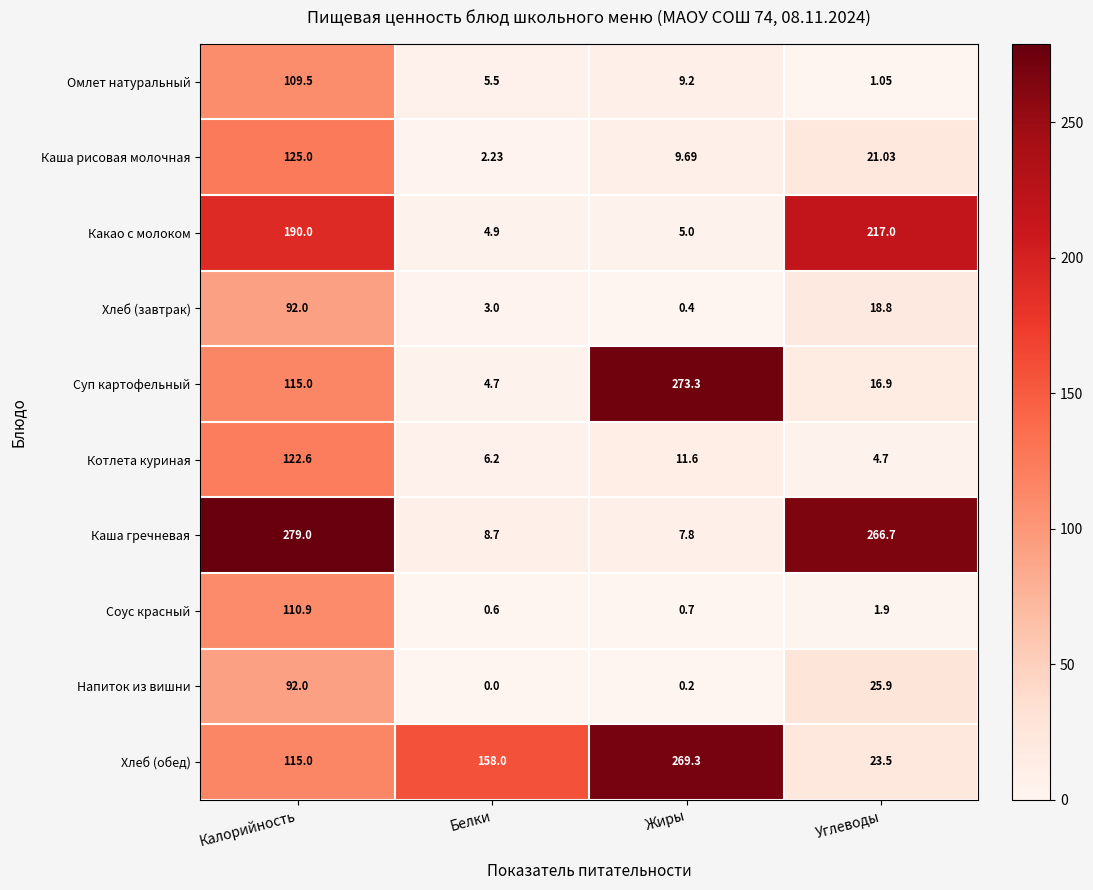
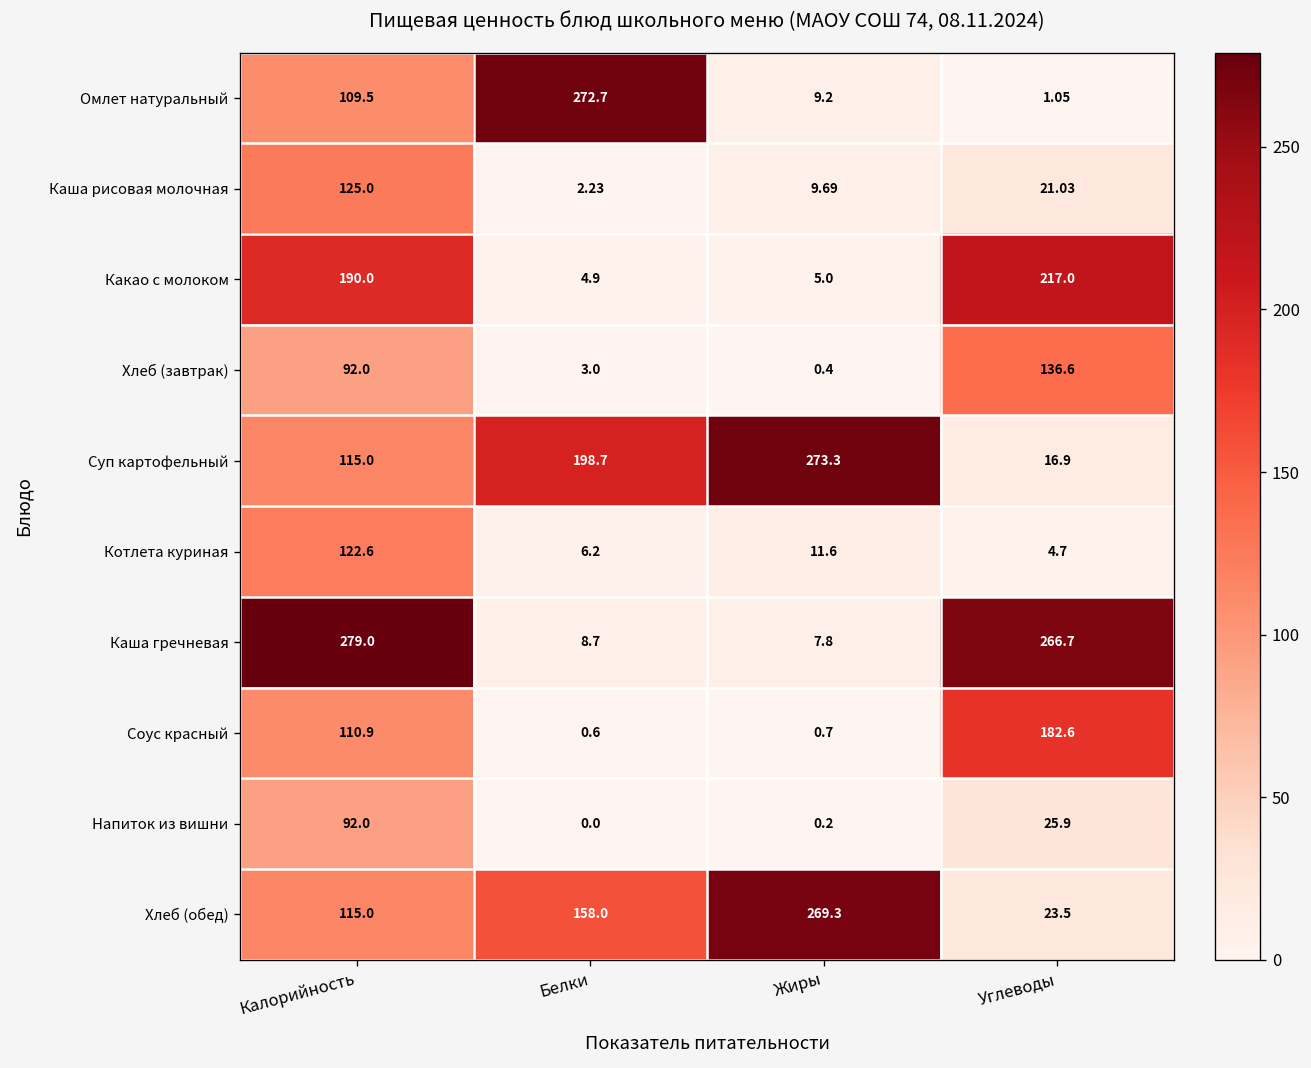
Омлет натуральный, Белки: 5.5 -> 272.7
Хлеб (завтрак), Углеводы: 18.8 -> 136.6
Суп картофельный, Белки: 4.7 -> 198.7
Соус красный, Углеводы: 1.9 -> 182.6
